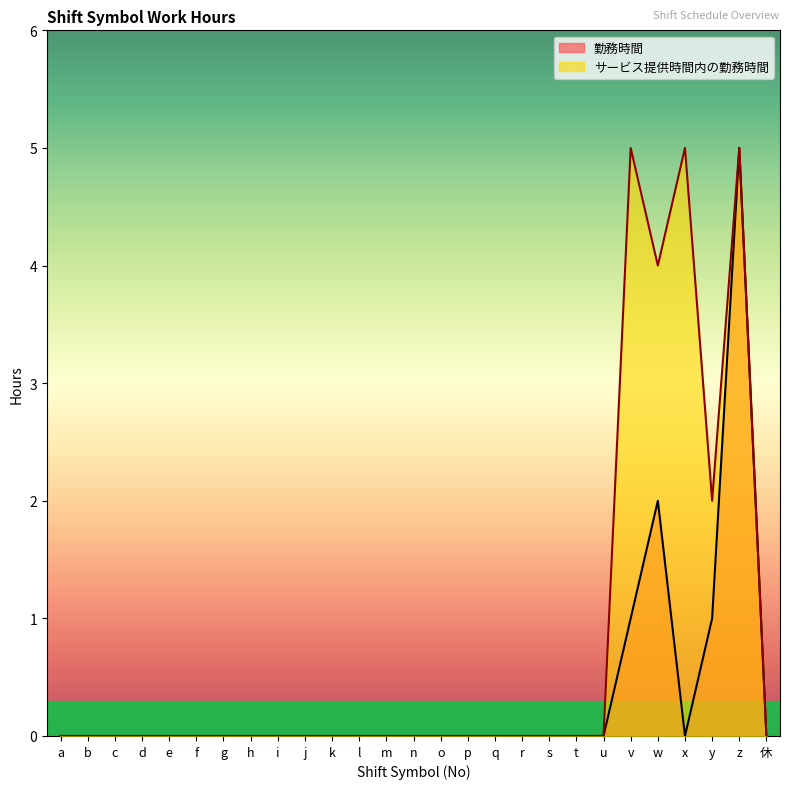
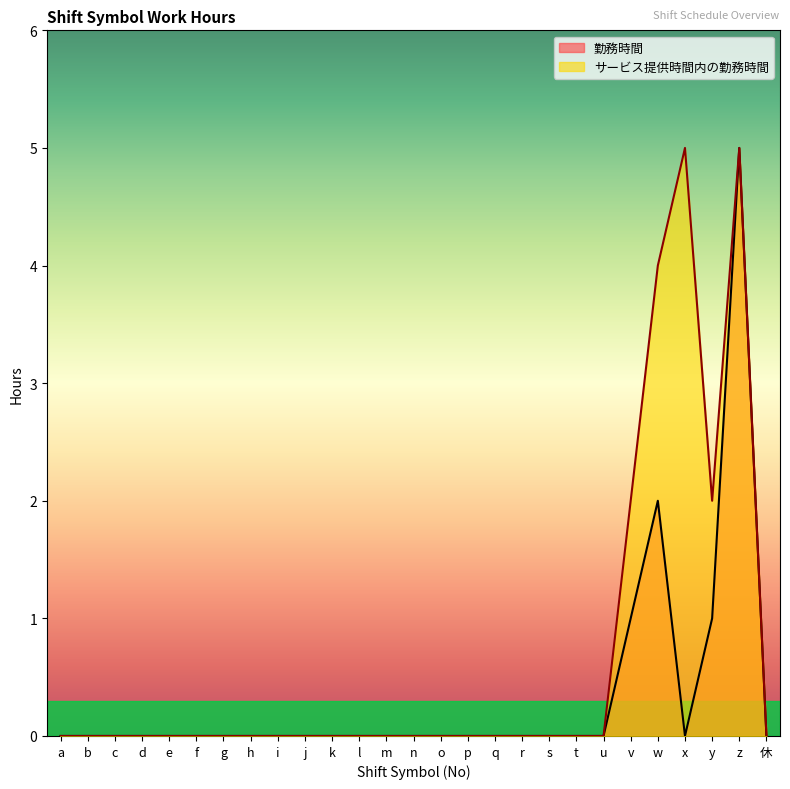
サービス提供時間内の勤務時間, v: 5 -> 2
